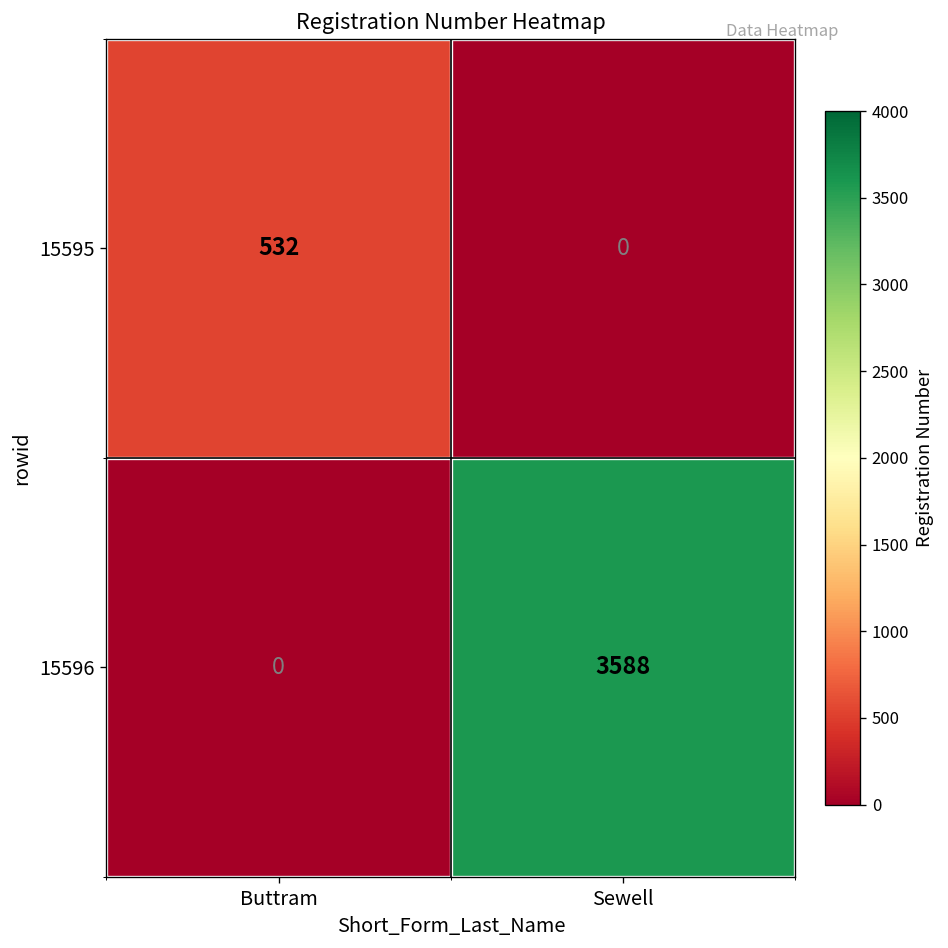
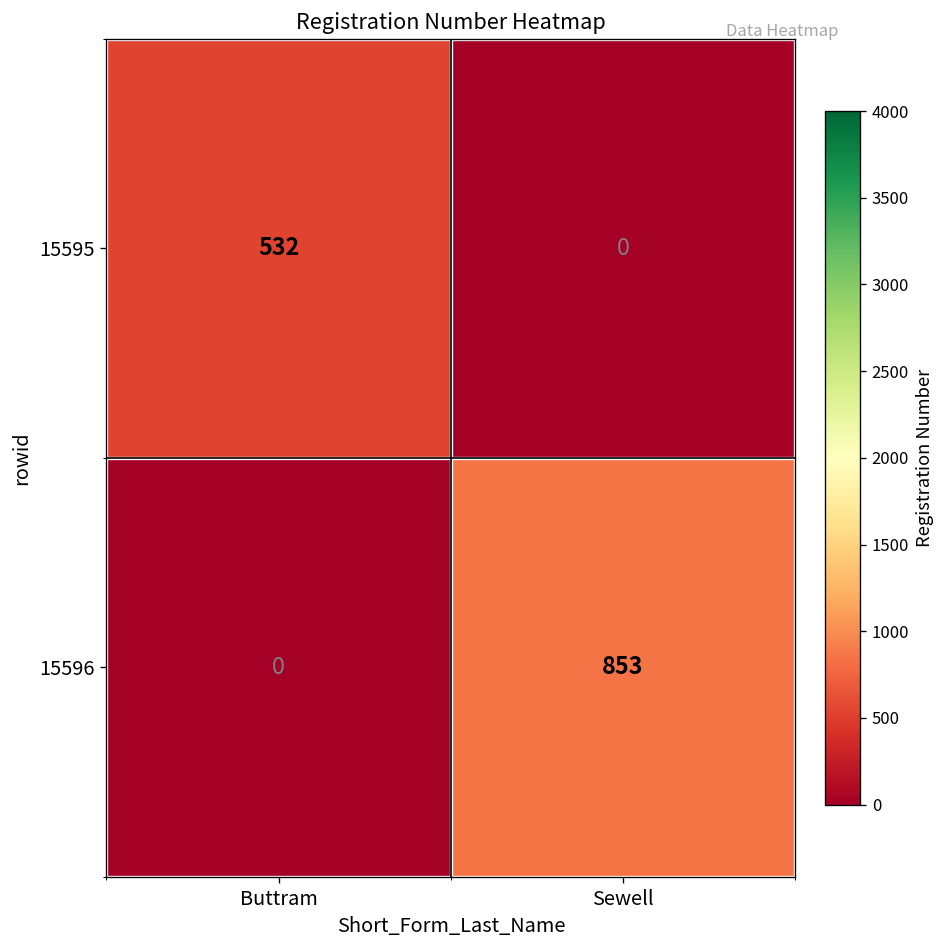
15596, Sewell: 3588 -> 853
